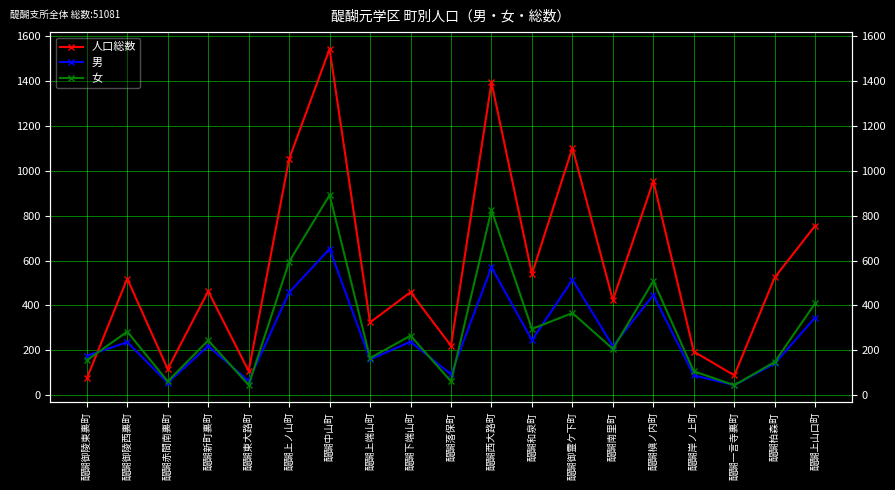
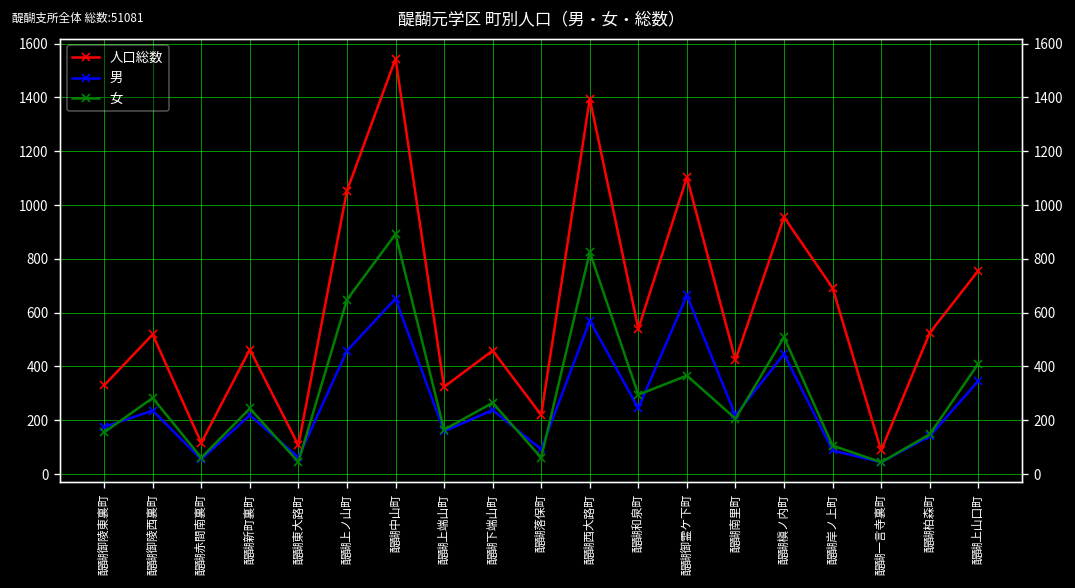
人口総数, 醍醐御陵東裏町: 70 -> 330
女, 醍醐上ノ山町: 600 -> 650
男, 醍醐御霊ケ下町: 510 -> 660
人口総数, 醍醐岸ノ上町: 190 -> 690
